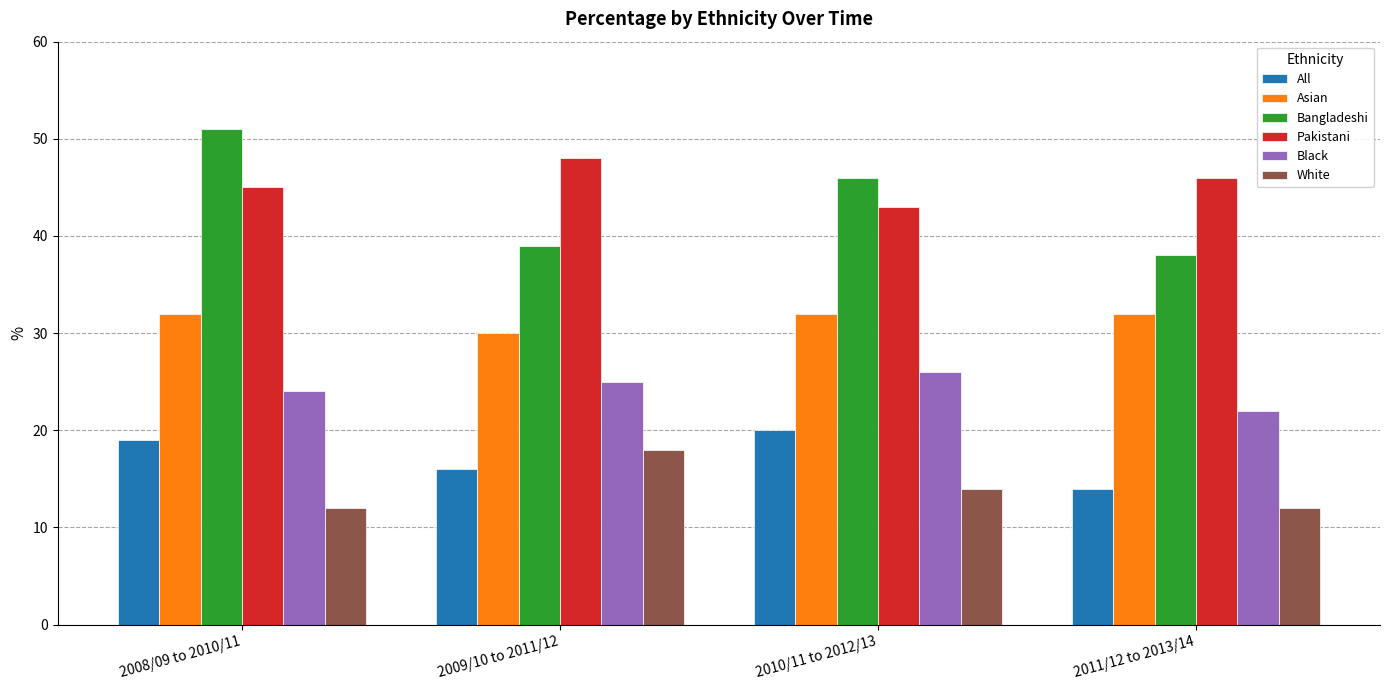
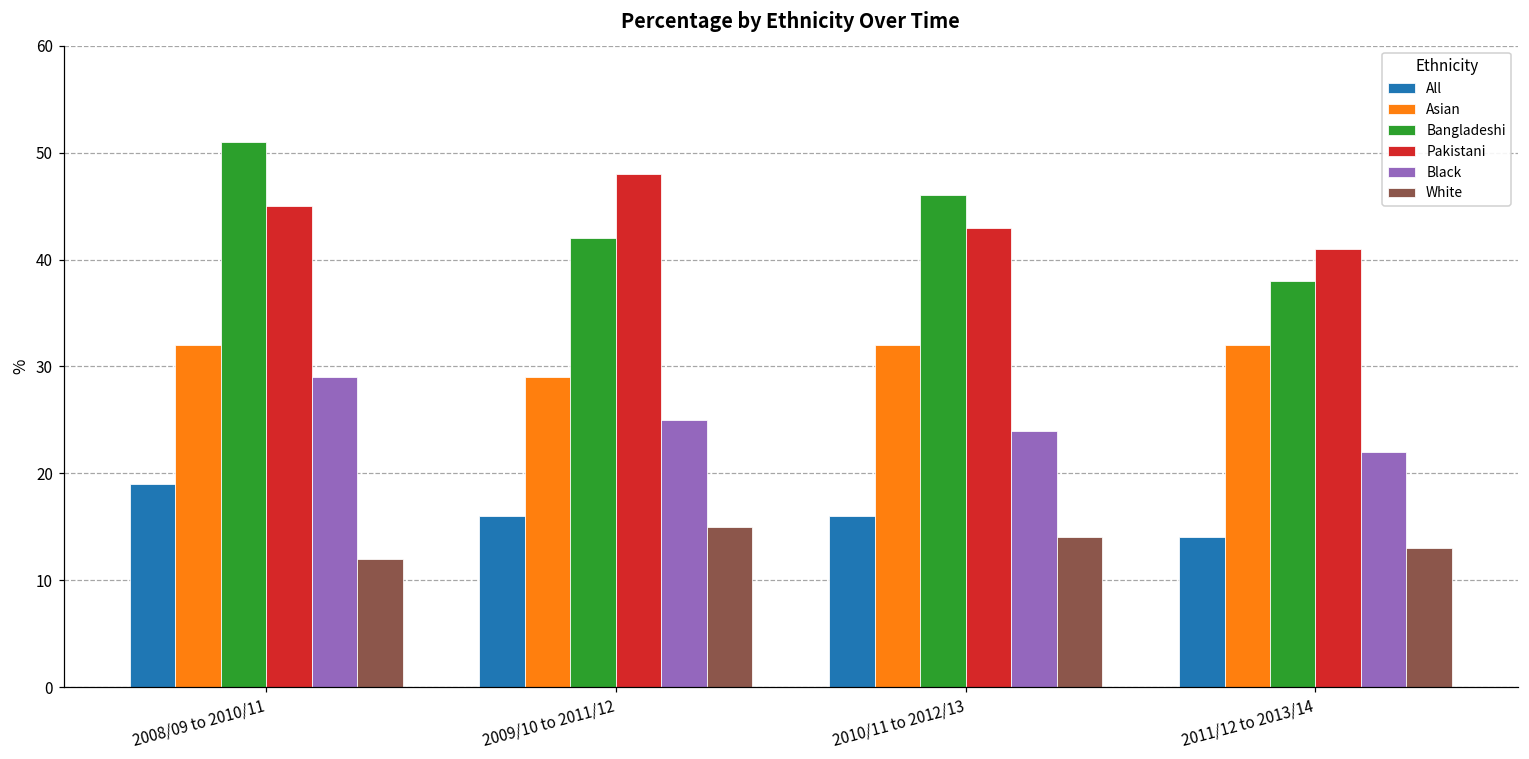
Black, 2008/09 to 2010/11: 24 -> 29
Asian, 2009/10 to 2011/12: 30 -> 29
Bangladeshi, 2009/10 to 2011/12: 39 -> 42
White, 2009/10 to 2011/12: 18 -> 15
All, 2010/11 to 2012/13: 20 -> 16
Black, 2010/11 to 2012/13: 26 -> 24
Pakistani, 2011/12 to 2013/14: 46 -> 41
White, 2011/12 to 2013/14: 12 -> 13
